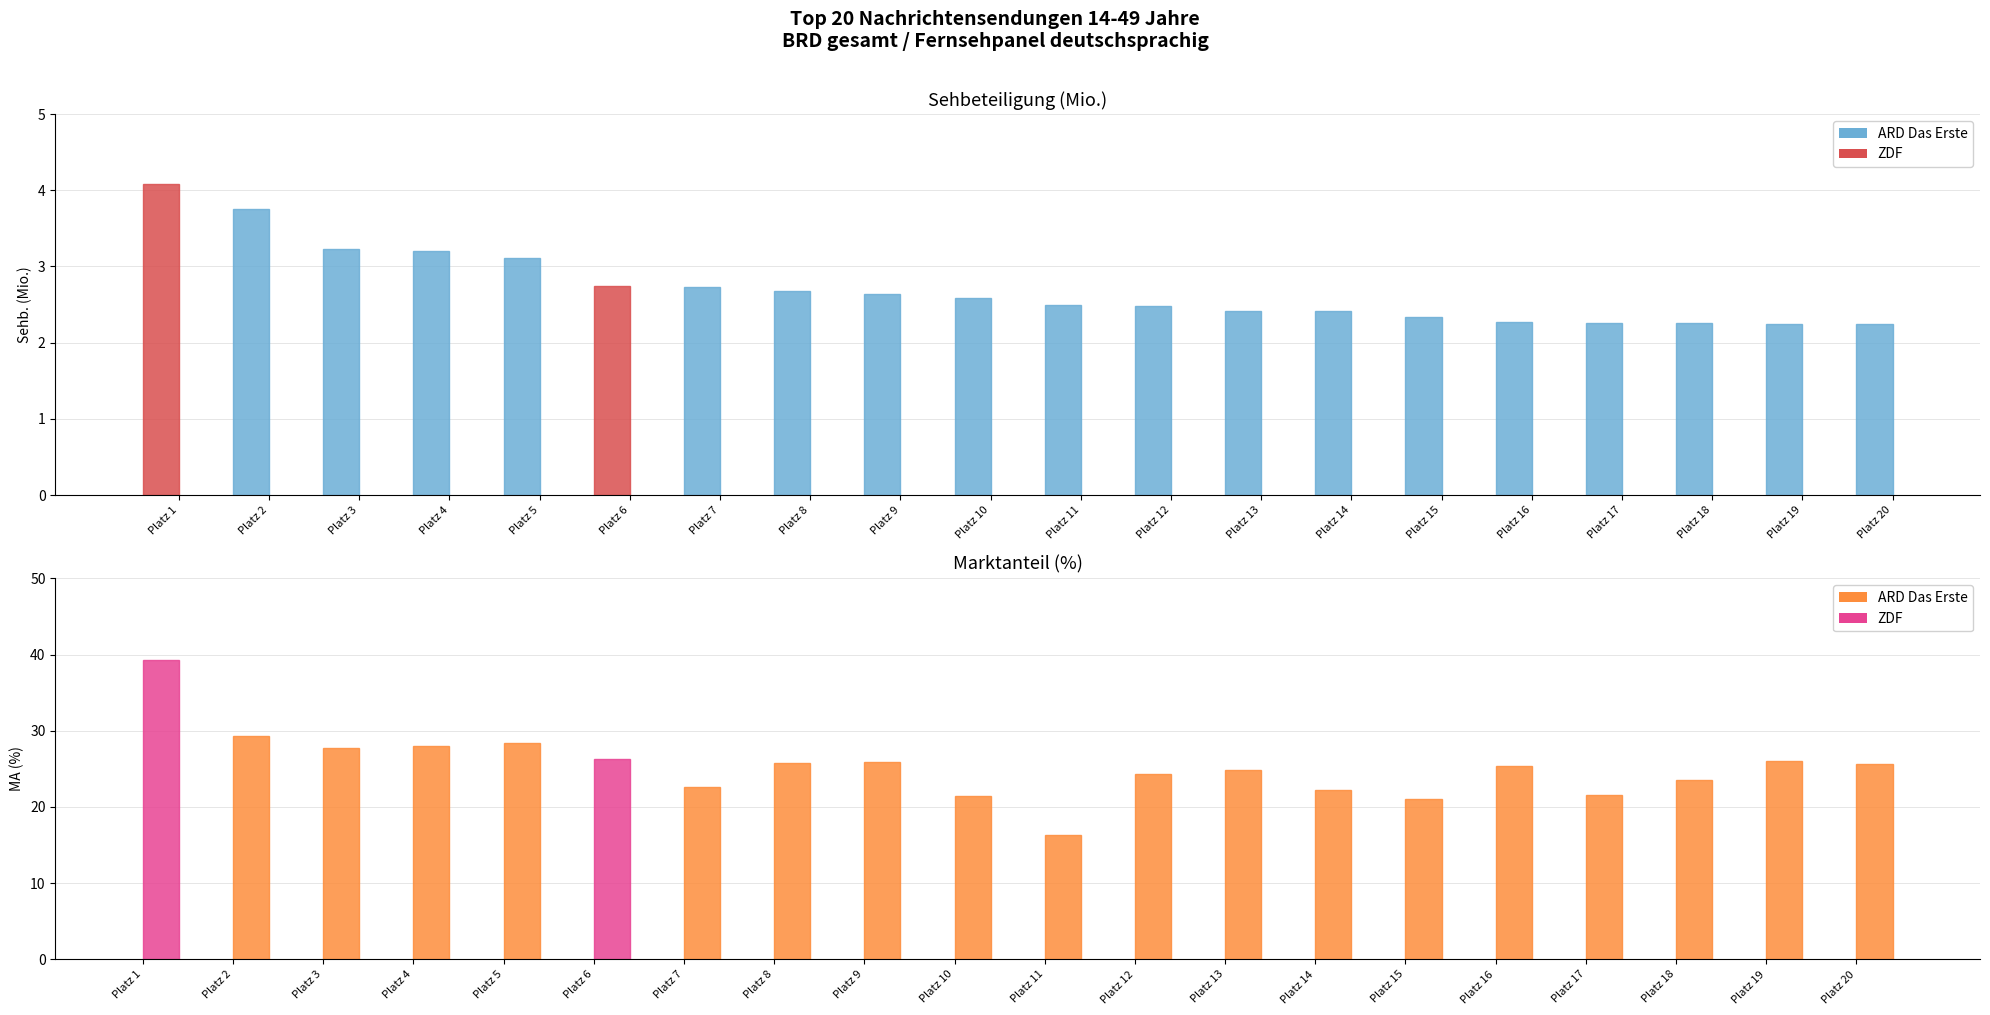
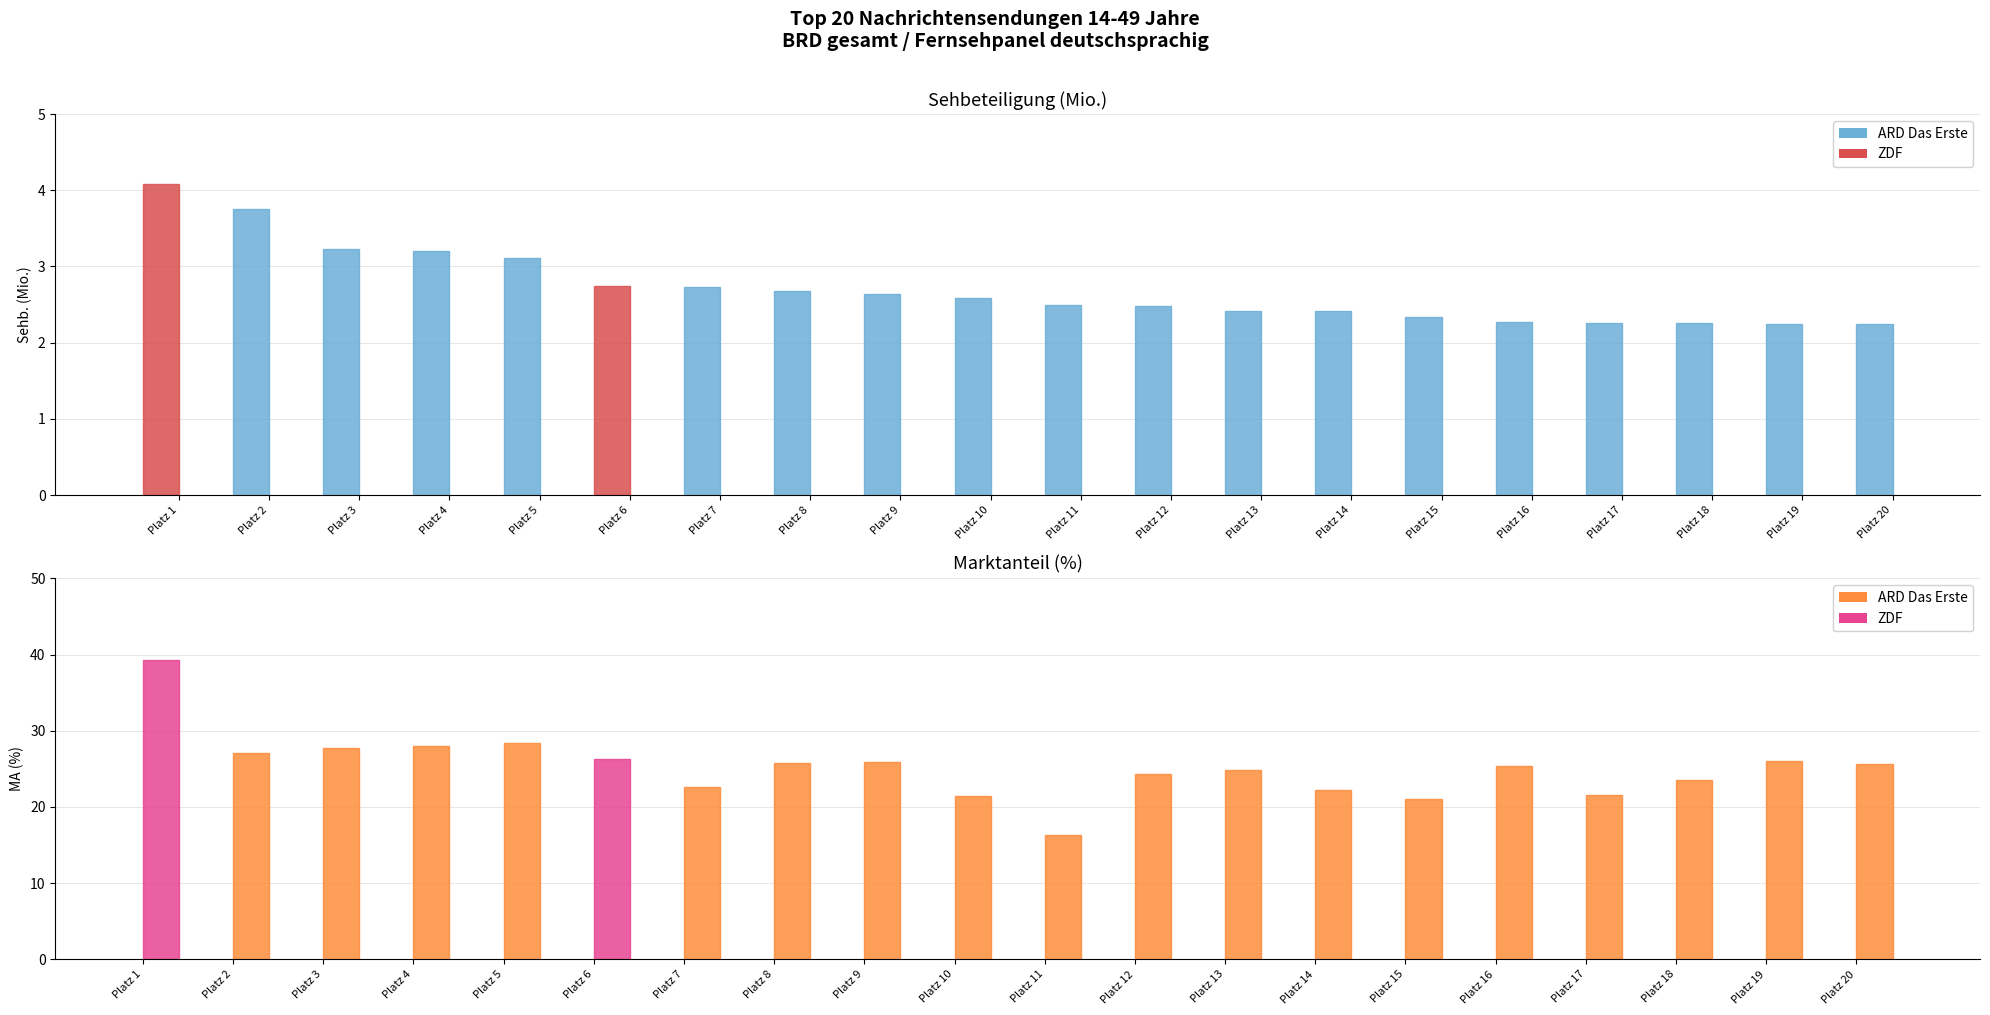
Marktanteil (%), Platz 2: 29 -> 27
